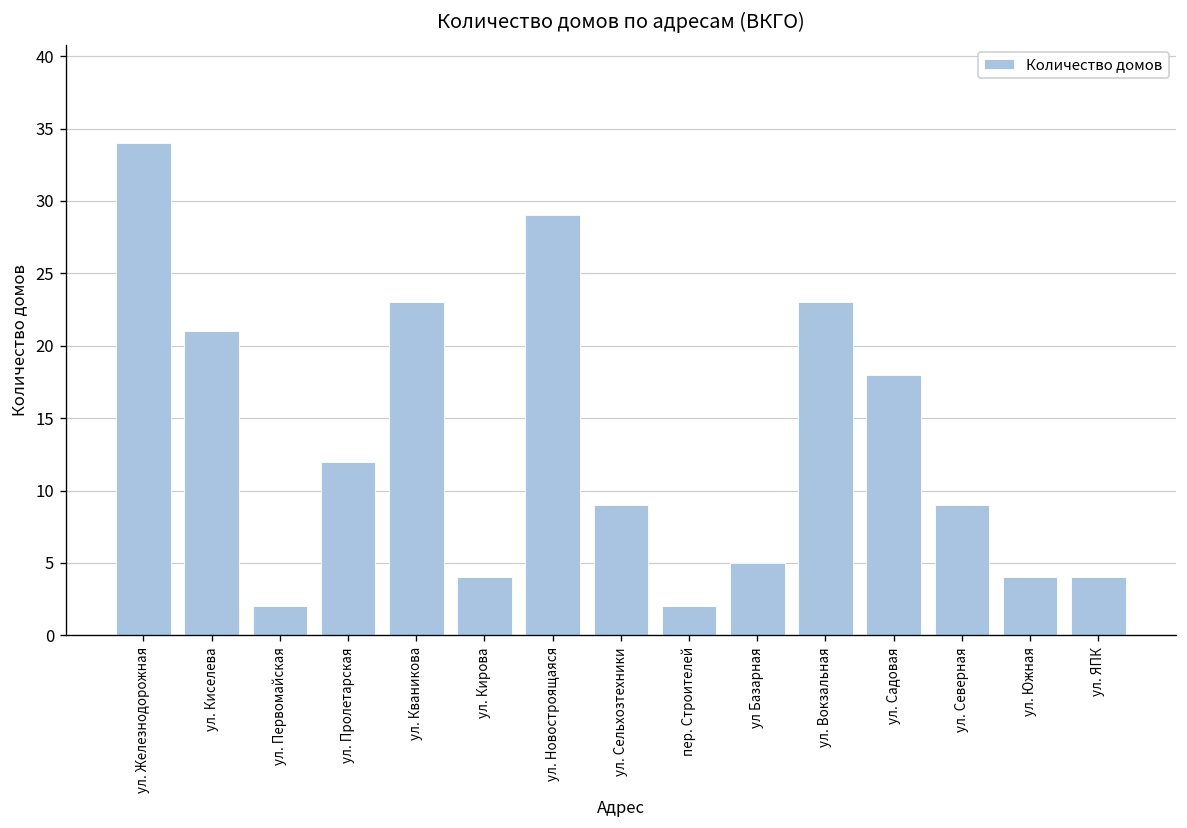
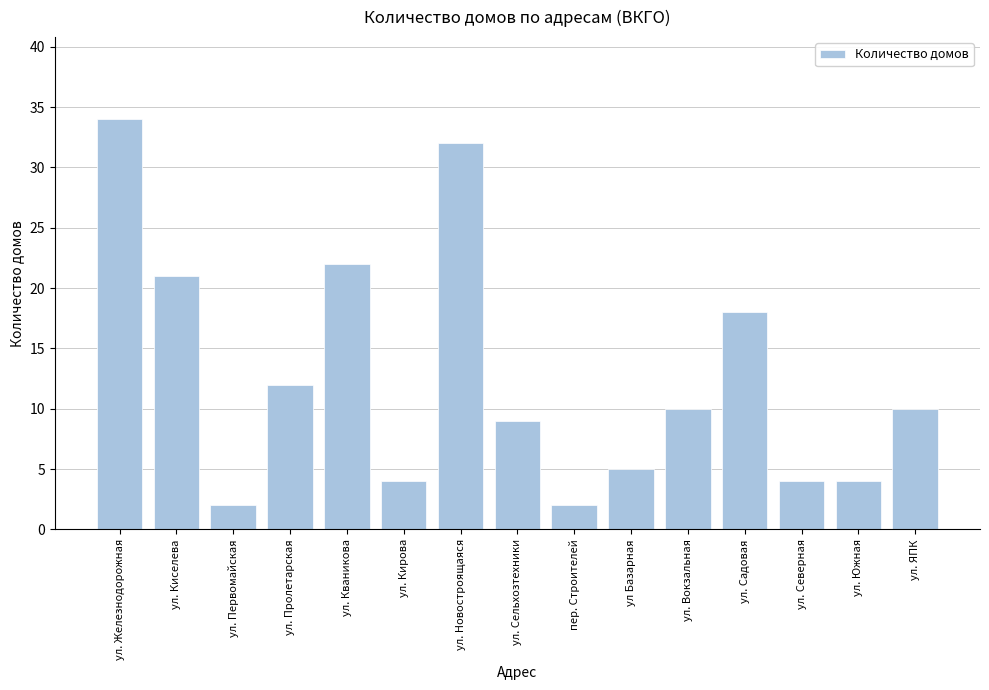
ул. Кваникова: 23 -> 22
ул. Новостроящаяся: 29 -> 32
ул. Вокзальная: 23 -> 10
ул. Северная: 9 -> 4
ул. ЯПК: 4 -> 10
